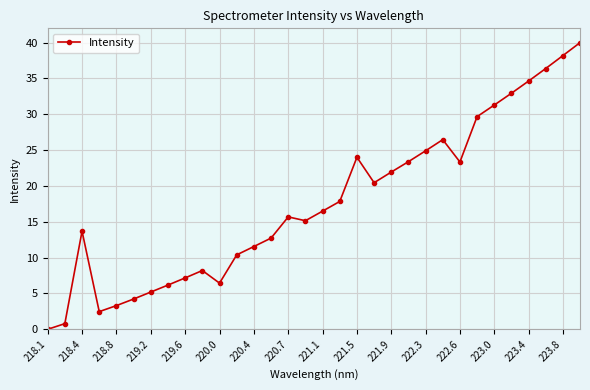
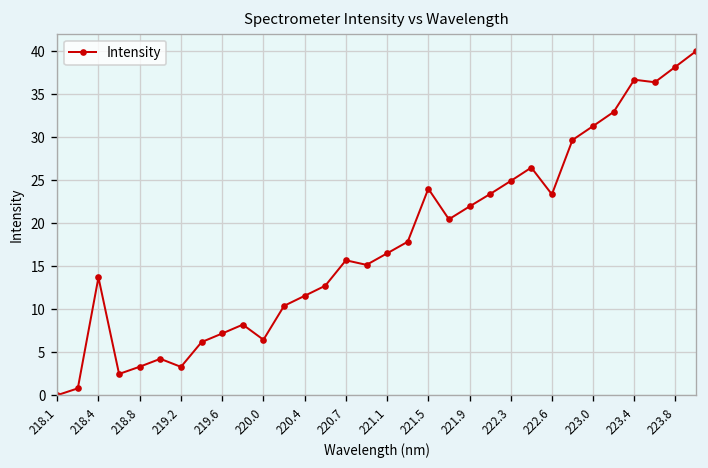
219.2: 5 -> 3
223.4: 35 -> 37
